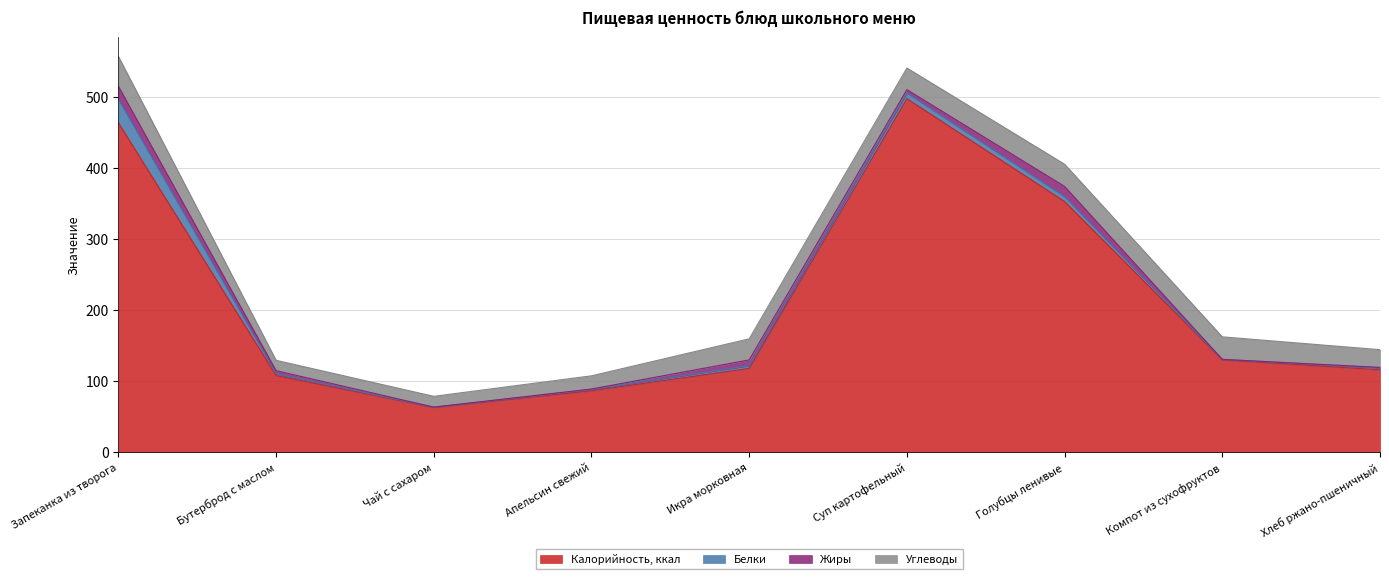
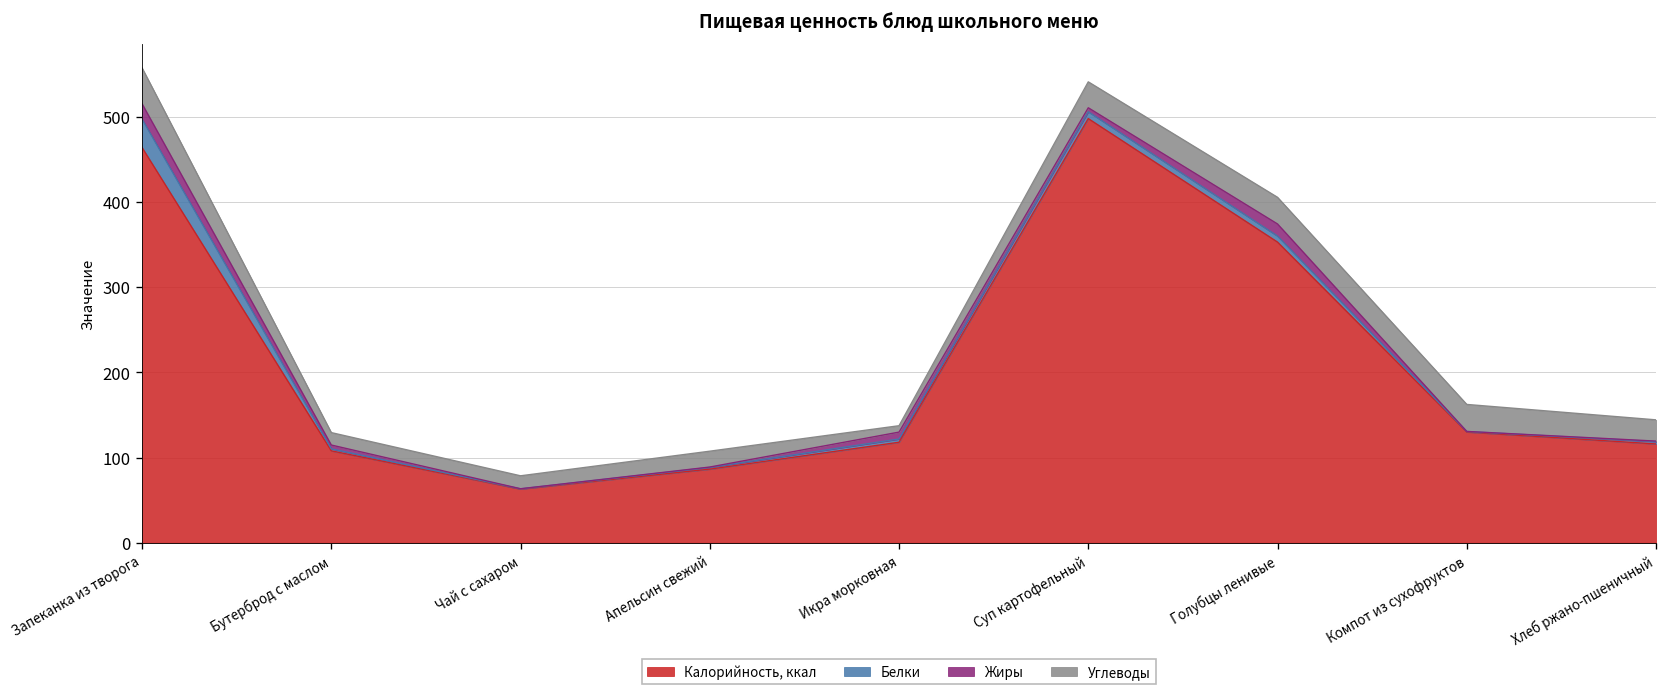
Углеводы, Икра морковная: 30 -> 10
